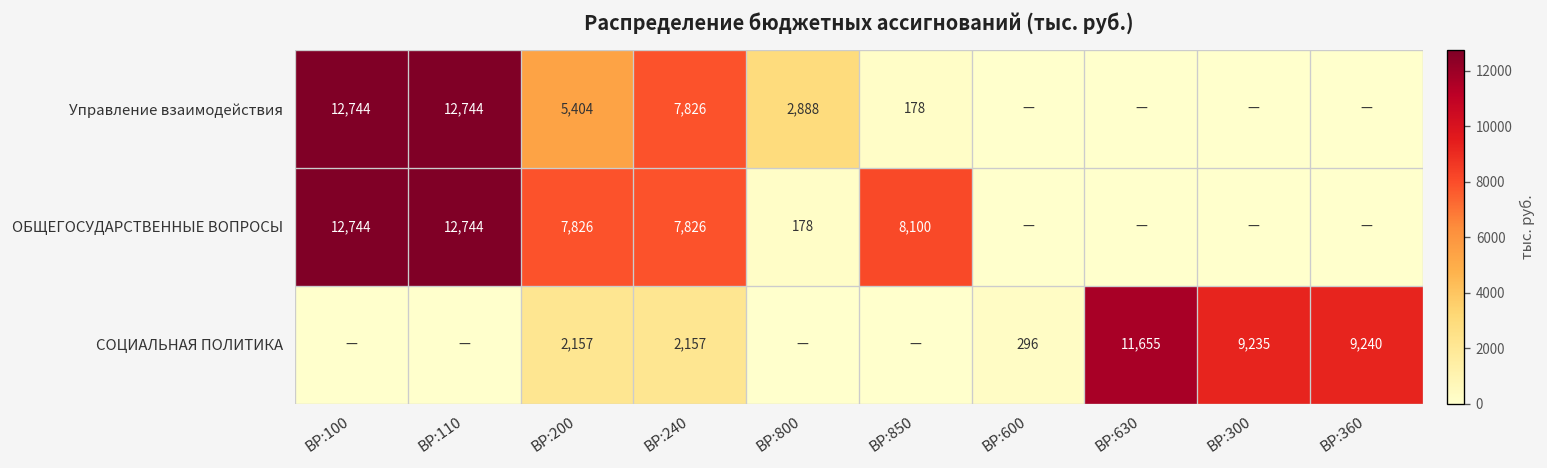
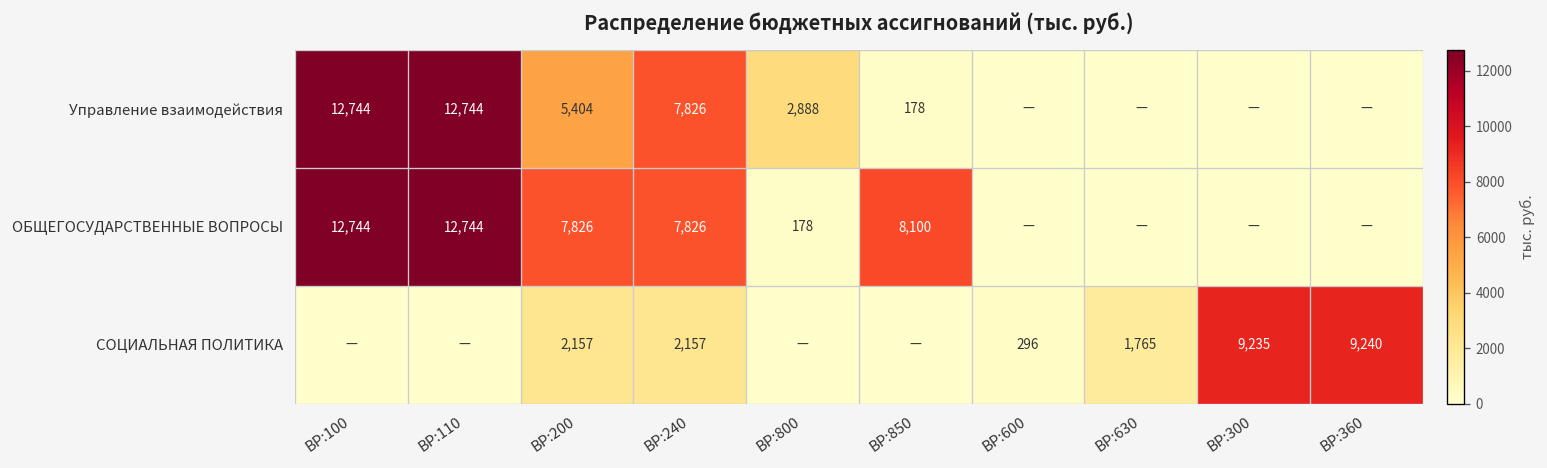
СОЦИАЛЬНАЯ ПОЛИТИКА, ВР:630: 11,655 -> 1,765
